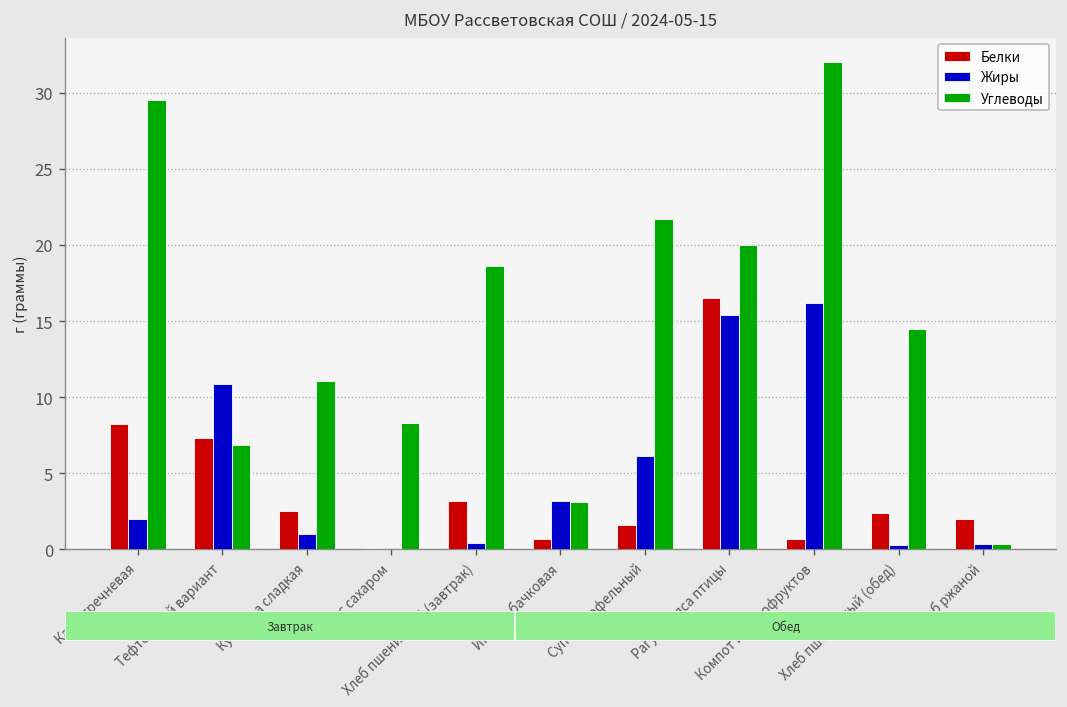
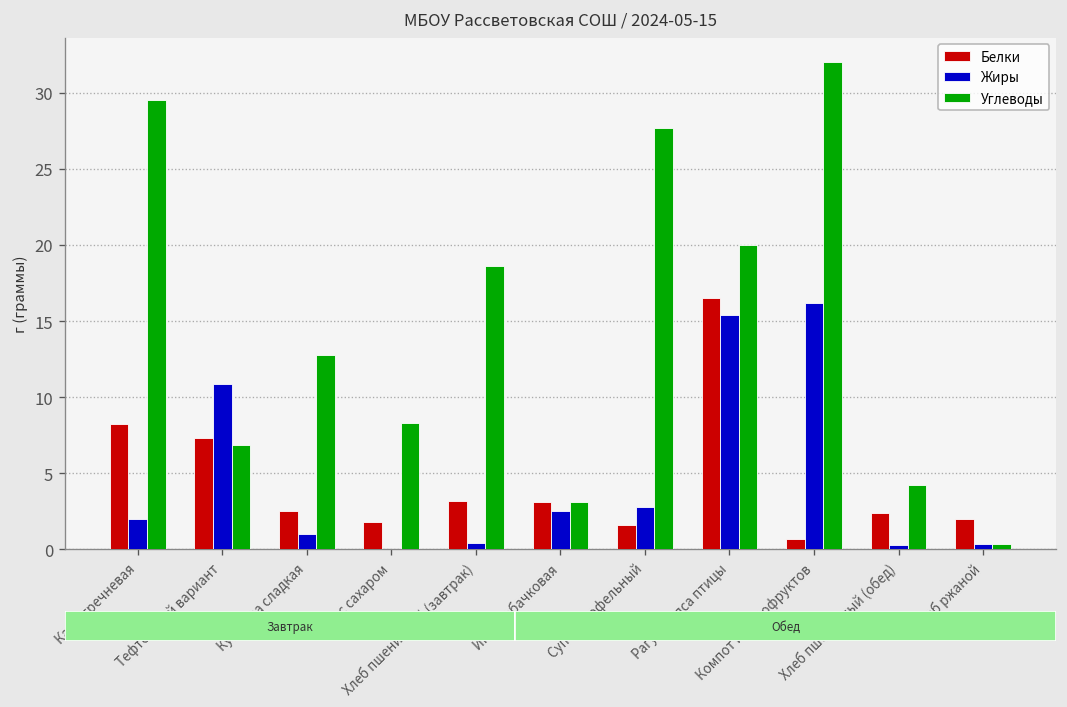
Углеводы, Кукуруза сладкая: 11.1 -> 12.7
Белки, Чай с сахаром: 0.1 -> 1.8
Белки, Икра кабачковая: 0.7 -> 3.1
Жиры, Икра кабачковая: 3.2 -> 2.5
Жиры, Суп картофельный: 6.2 -> 2.8
Углеводы, Суп картофельный: 21.7 -> 27.7
Углеводы, Хлеб пшеничный (обед): 14.5 -> 4.2
